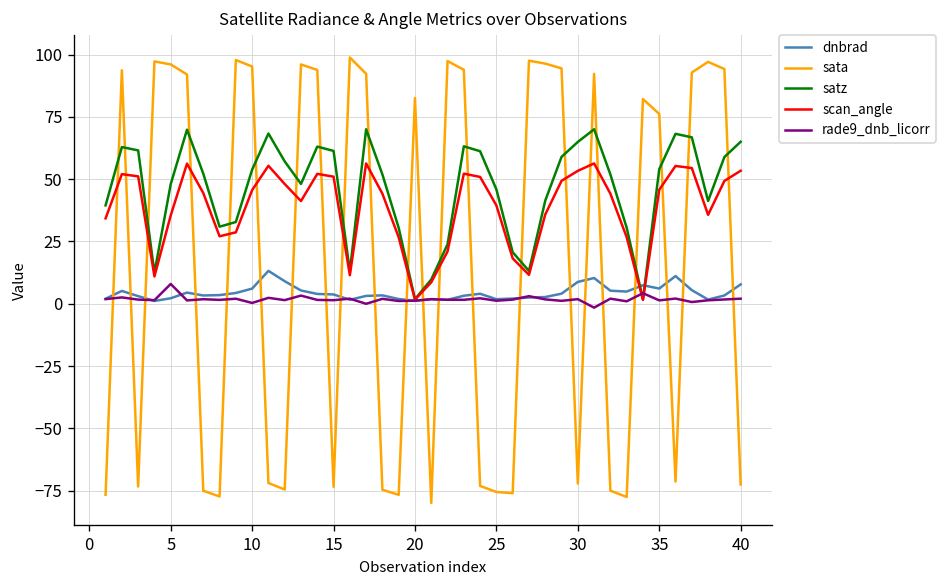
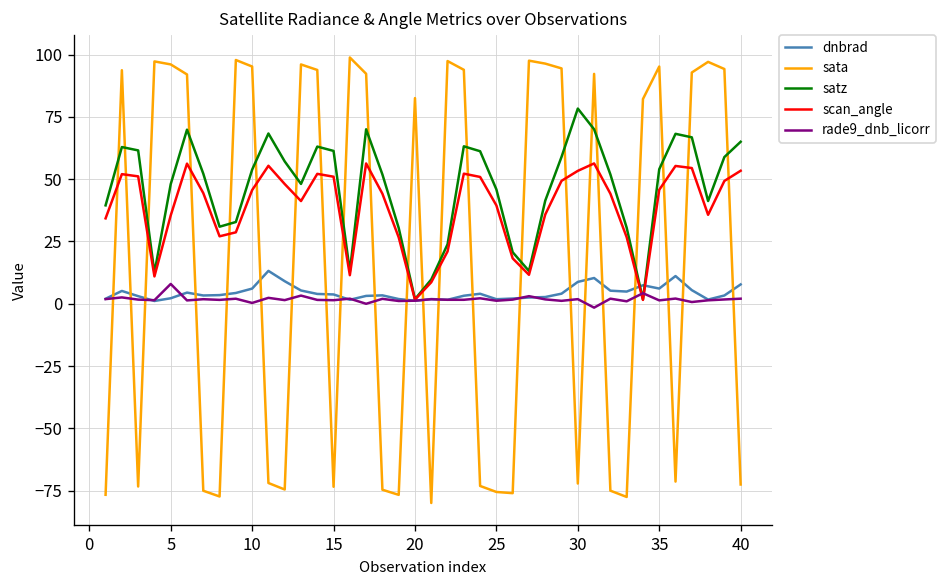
satz, 30: 65 -> 78
sata, 35: 76 -> 95
